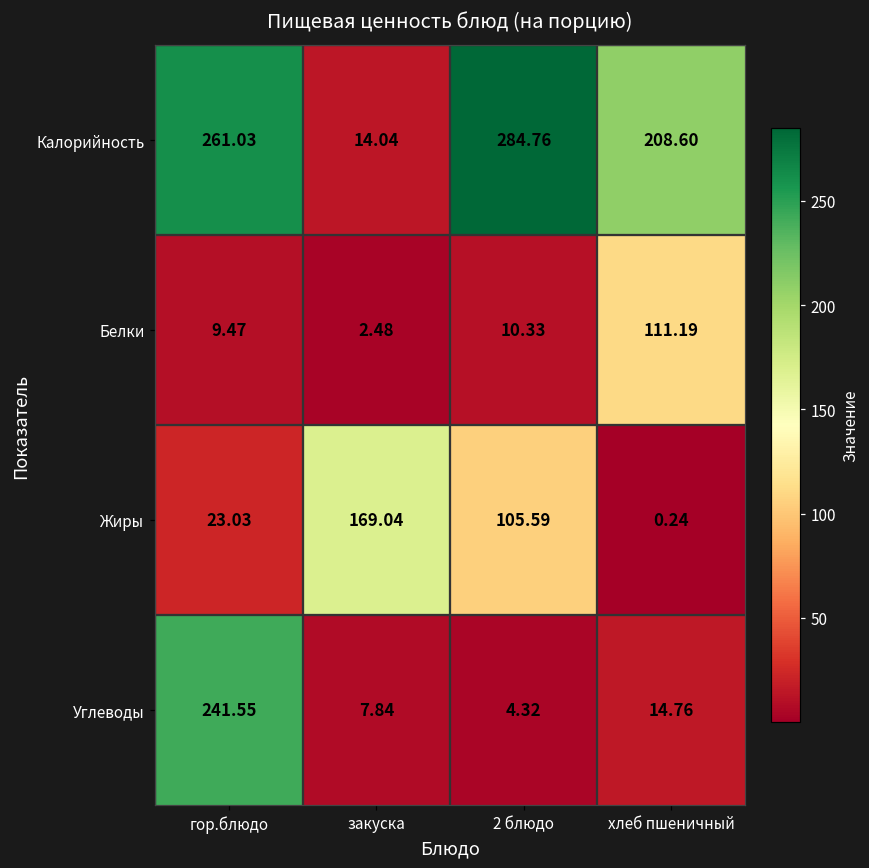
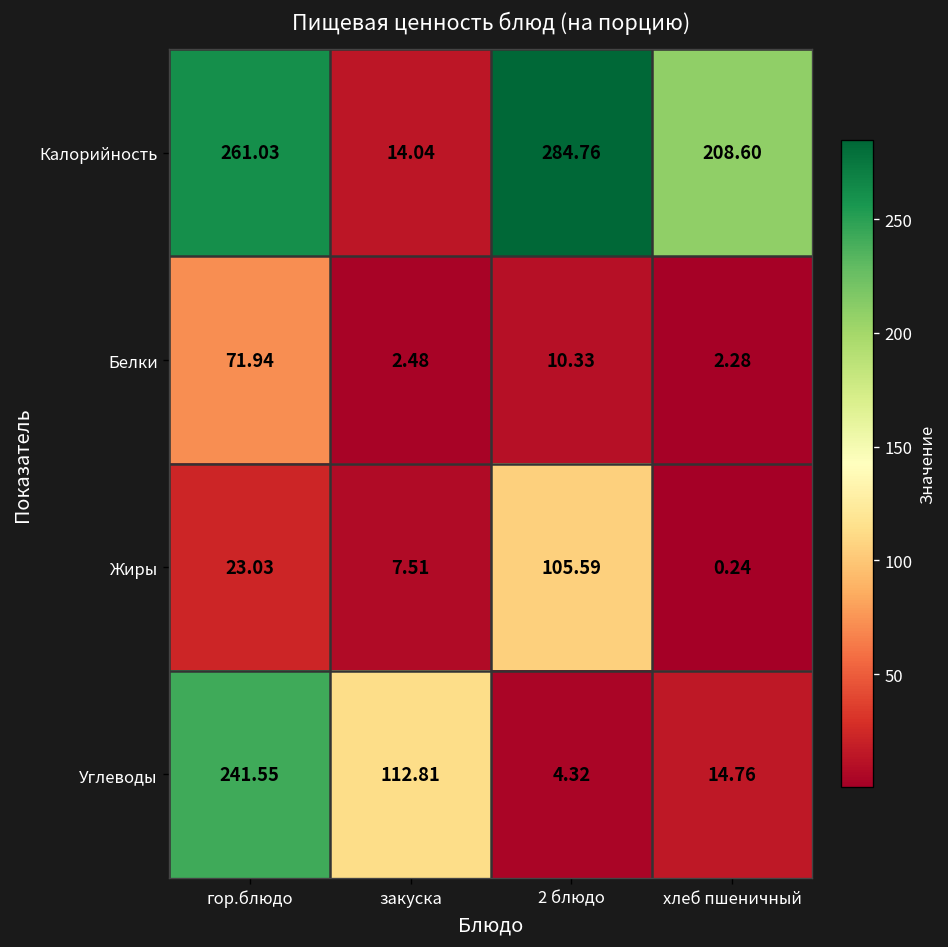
Белки, гор.блюдо: 9.47 -> 71.94
Белки, хлеб пшеничный: 111.19 -> 2.28
Жиры, закуска: 169.04 -> 7.51
Углеводы, закуска: 7.84 -> 112.81
